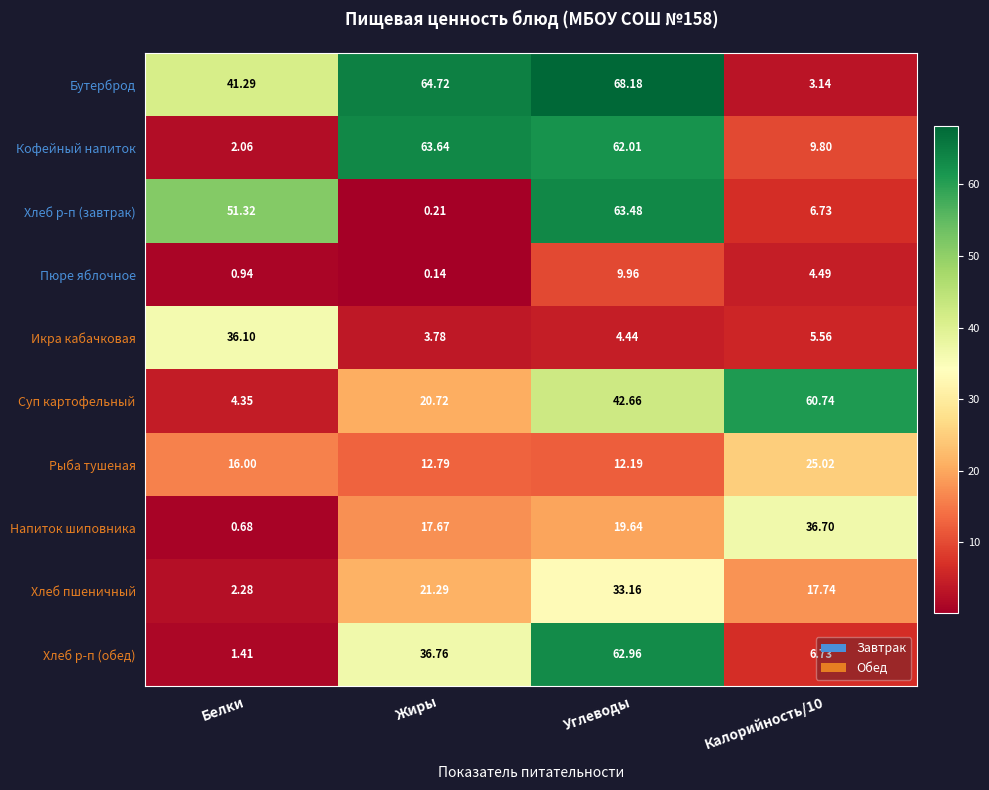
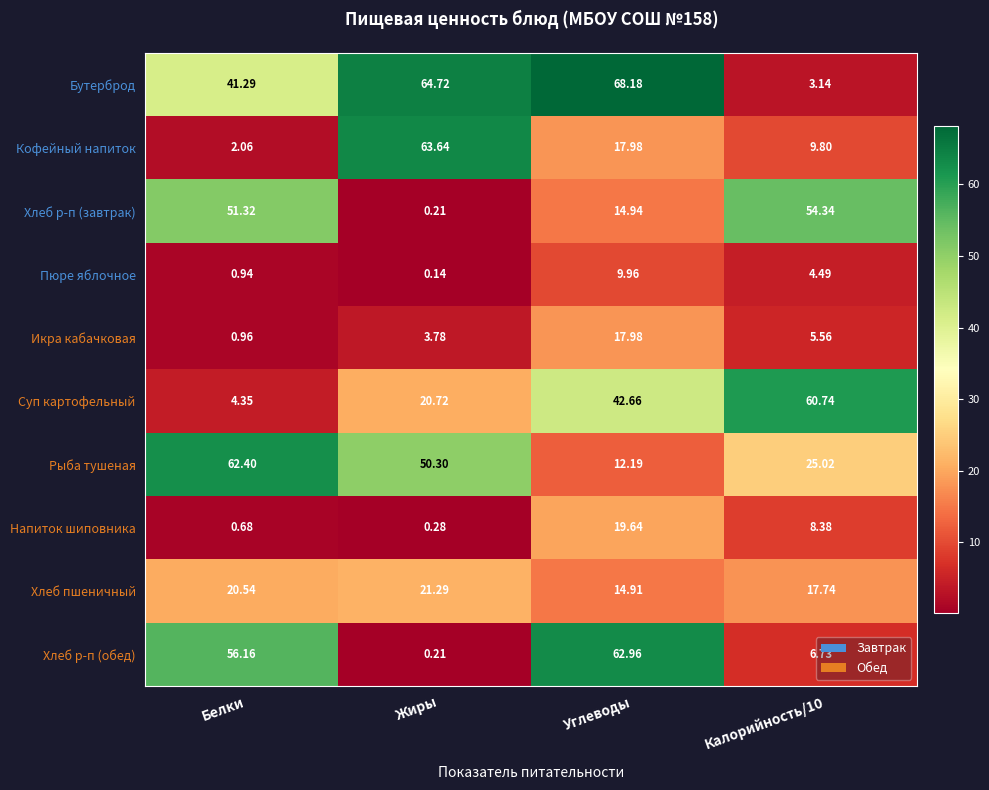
Кофейный напиток, Углеводы: 62.01 -> 17.98
Хлеб р-п (завтрак), Углеводы: 63.48 -> 14.94
Хлеб р-п (завтрак), Калорийность/10: 6.73 -> 54.34
Икра кабачковая, Белки: 36.10 -> 0.96
Икра кабачковая, Углеводы: 4.44 -> 17.98
Рыба тушеная, Белки: 16.00 -> 62.40
Рыба тушеная, Жиры: 12.79 -> 50.30
Напиток шиповника, Жиры: 17.67 -> 0.28
Напиток шиповника, Калорийность/10: 36.70 -> 8.38
Хлеб пшеничный, Белки: 2.28 -> 20.54
Хлеб пшеничный, Углеводы: 33.16 -> 14.91
Хлеб р-п (обед), Белки: 1.41 -> 56.16
Хлеб р-п (обед), Жиры: 36.76 -> 0.21
